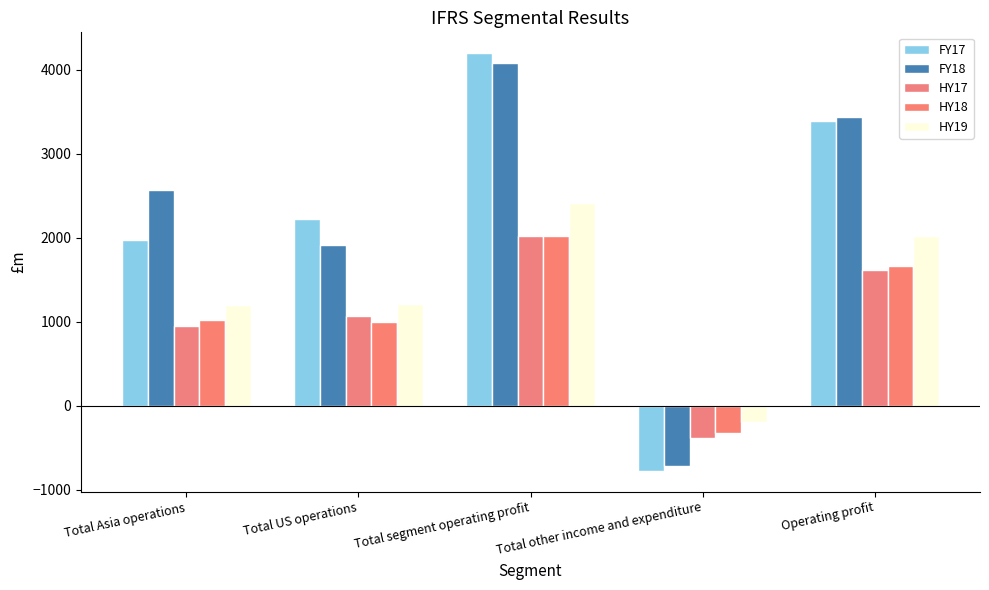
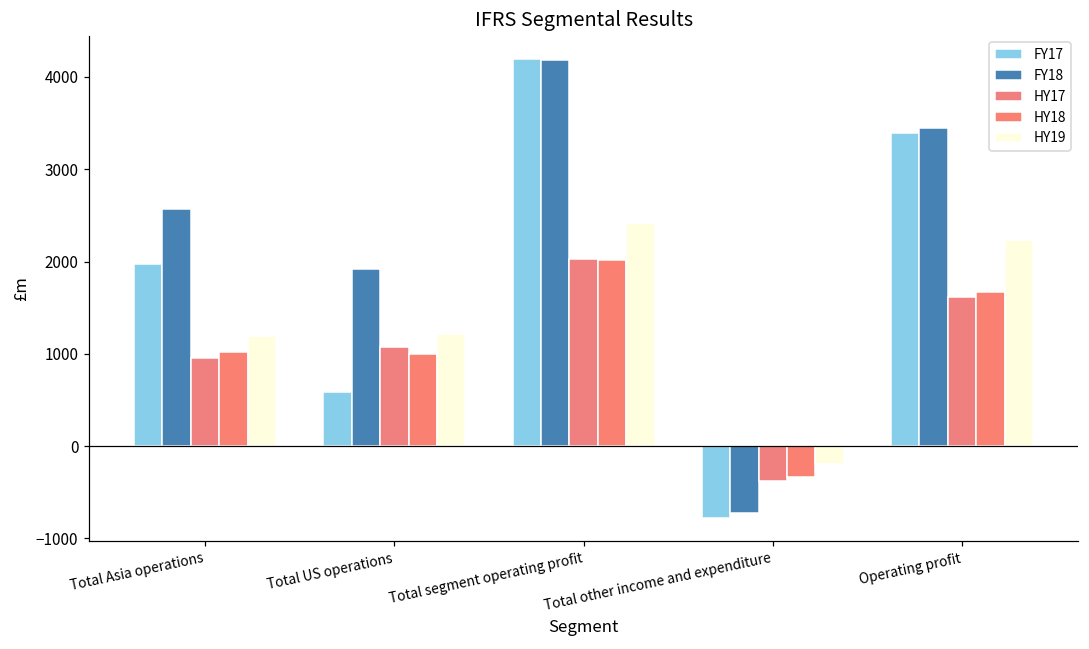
FY17, Total US operations: 2200 -> 600
FY18, Total segment operating profit: 4100 -> 4200
HY19, Operating profit: 2000 -> 2200
